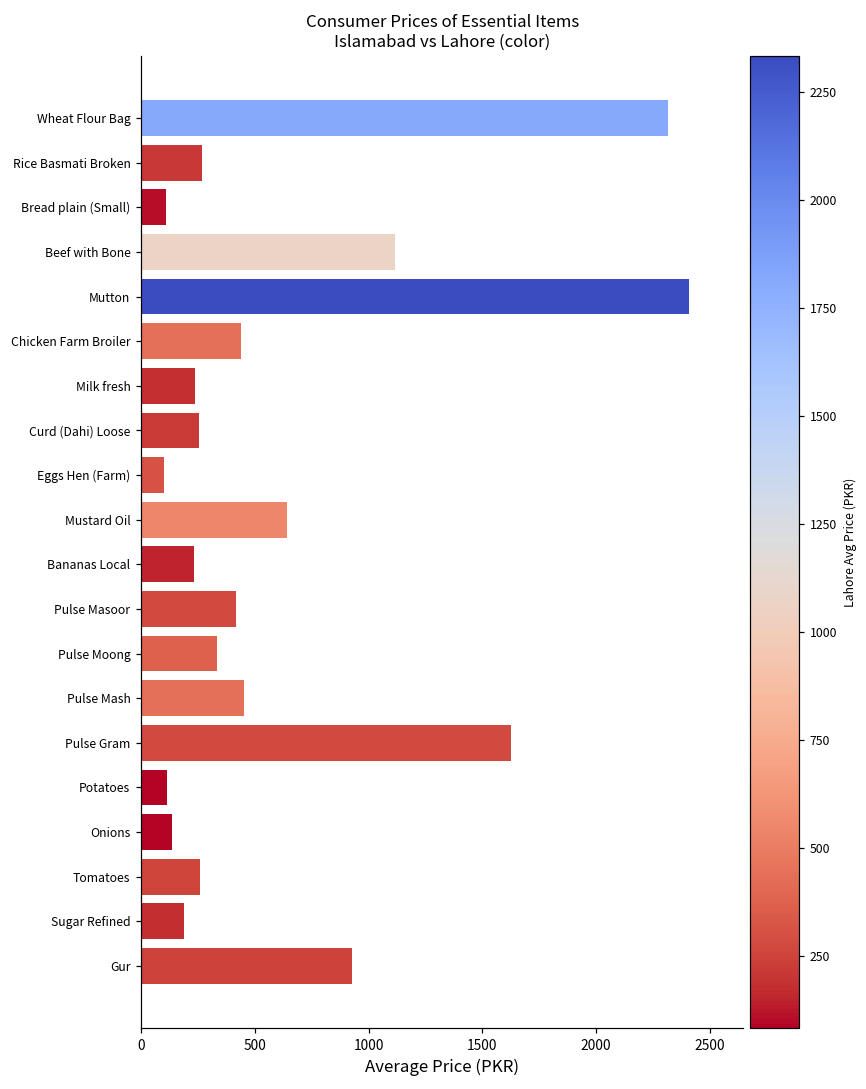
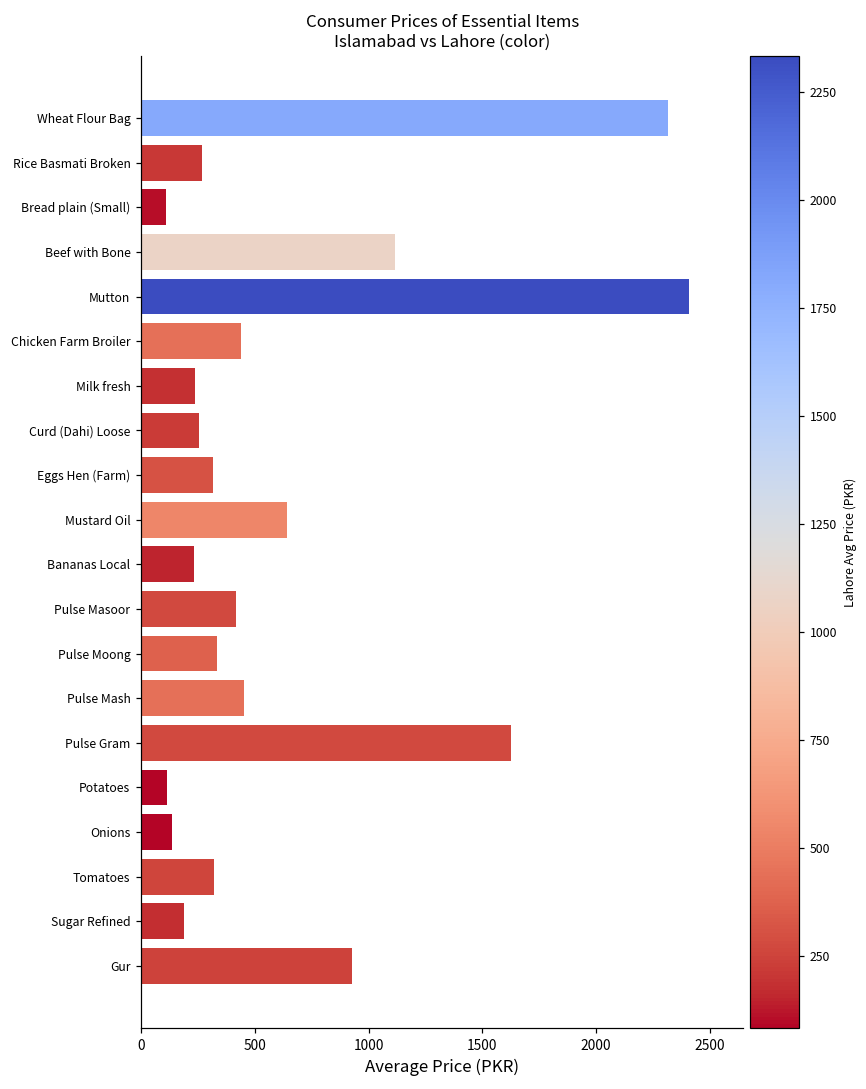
Eggs Hen (Farm): 100 -> 310
Tomatoes: 260 -> 320
